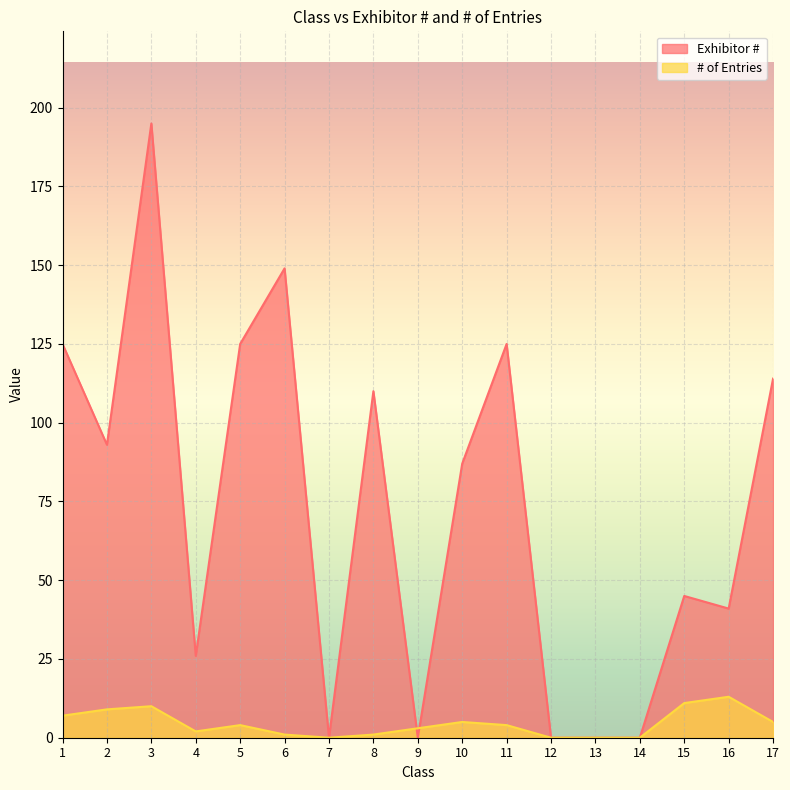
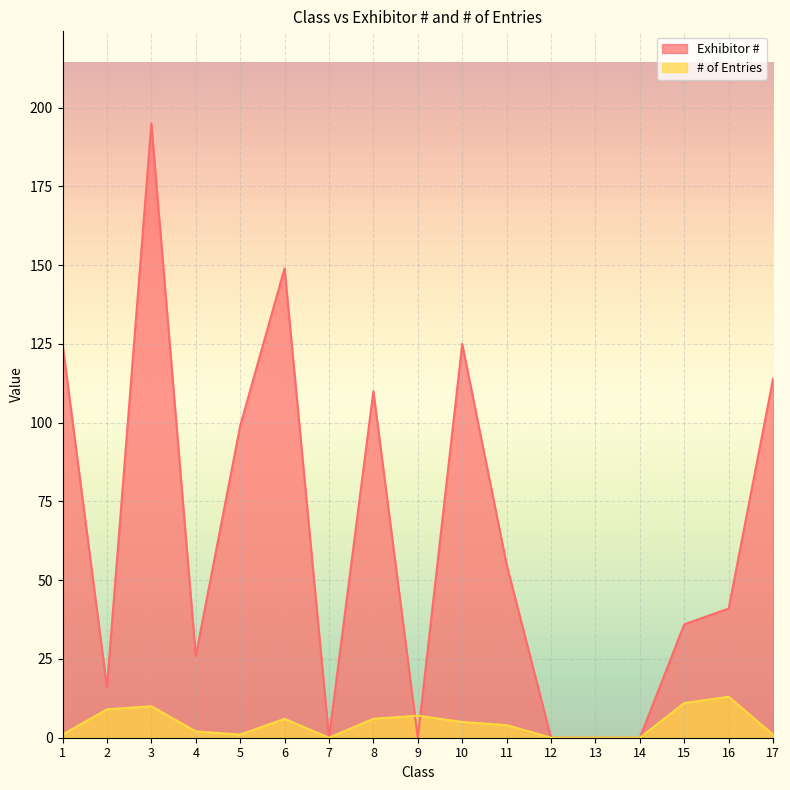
# of Entries, 1: 7 -> 1
Exhibitor #, 2: 93 -> 16
Exhibitor #, 5: 125 -> 99
# of Entries, 5: 4 -> 1
# of Entries, 6: 1 -> 6
# of Entries, 8: 1 -> 6
# of Entries, 9: 3 -> 7
Exhibitor #, 10: 87 -> 125
Exhibitor #, 11: 125 -> 55
Exhibitor #, 15: 45 -> 36
# of Entries, 17: 5 -> 1
